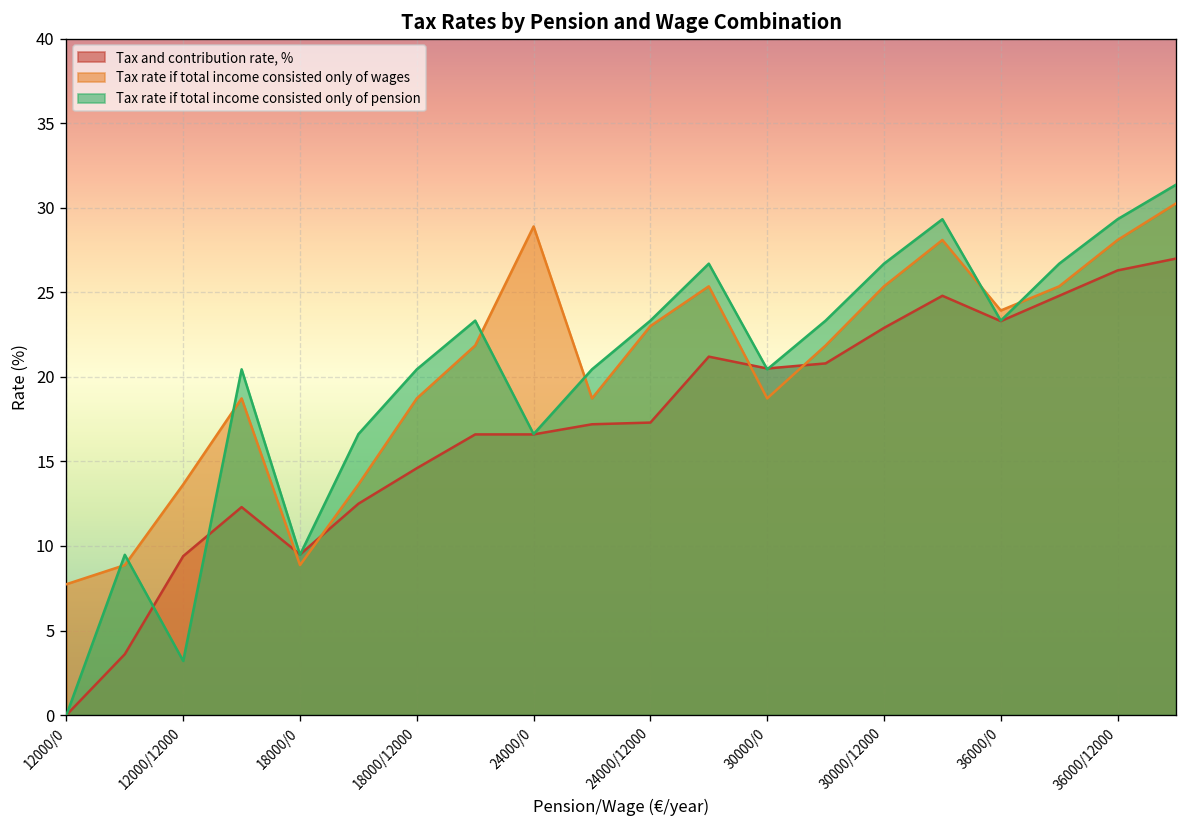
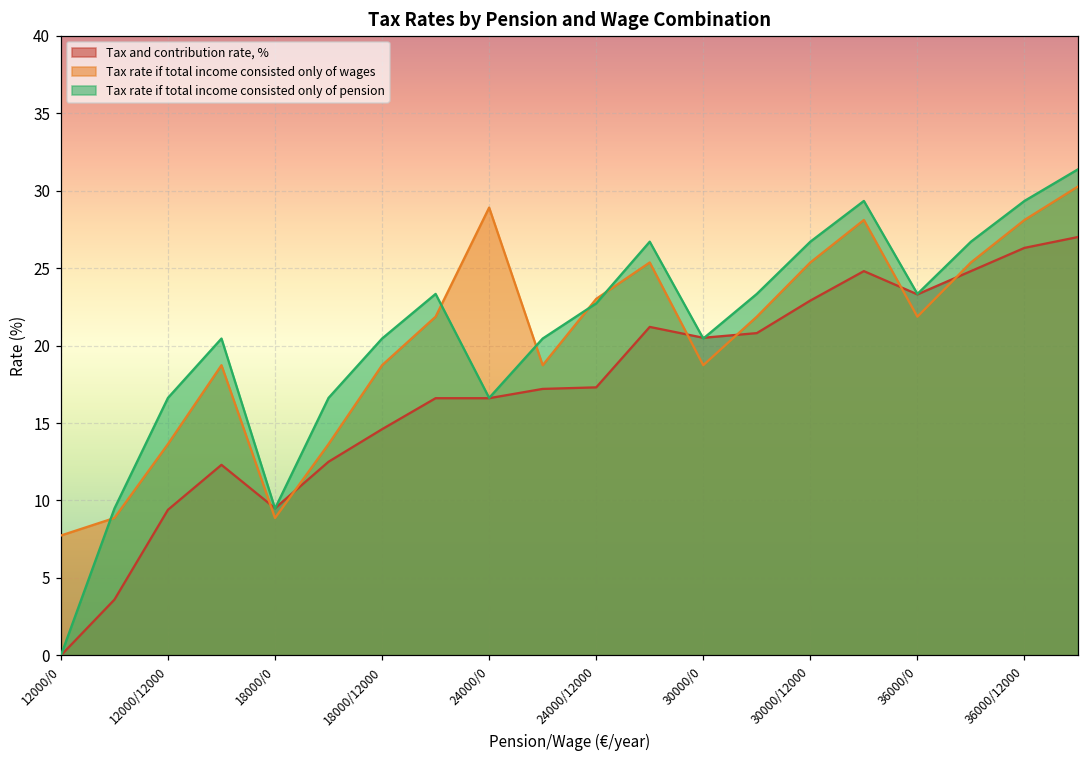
Tax rate if total income consisted only of pension, 12000/12000: 3.2 -> 16.6
Tax rate if total income consisted only of pension, 24000/12000: 23.3 -> 22.7
Tax rate if total income consisted only of wages, 36000/0: 23.9 -> 21.9
